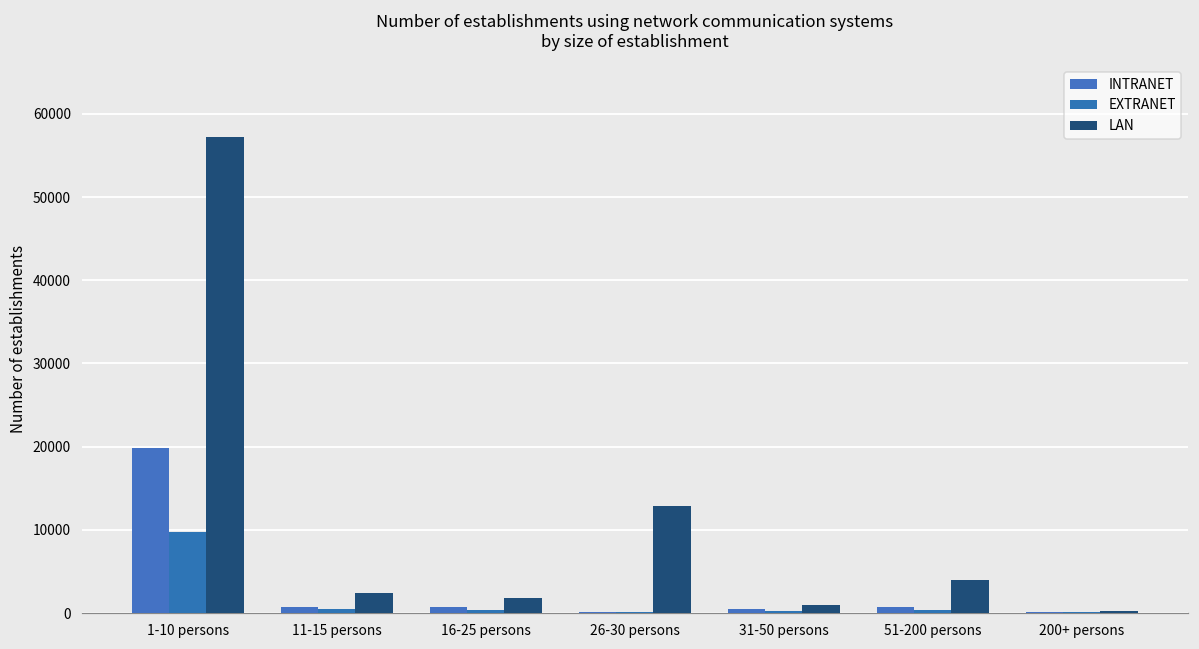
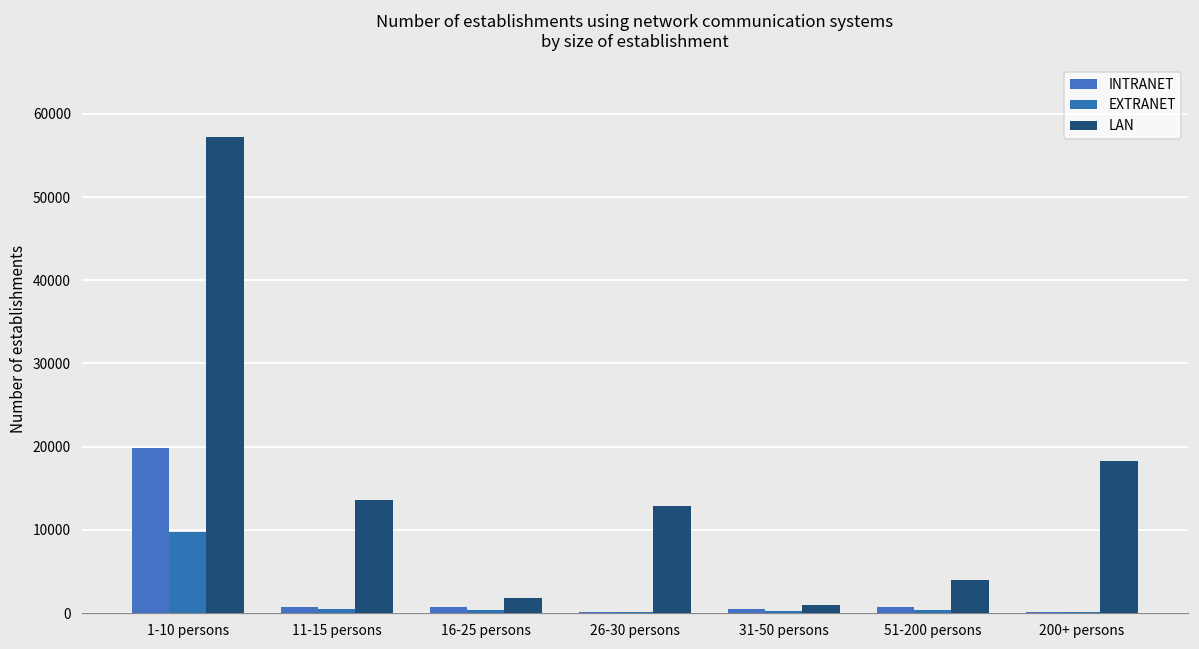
LAN, 11-15 persons: 2000 -> 14000
LAN, 200+ persons: 0 -> 18000
